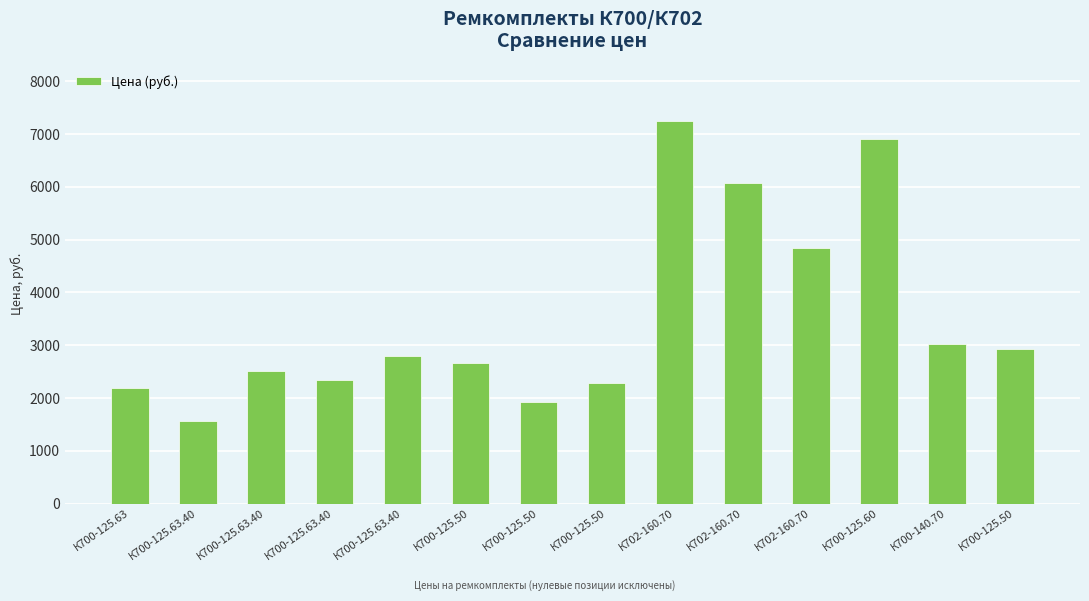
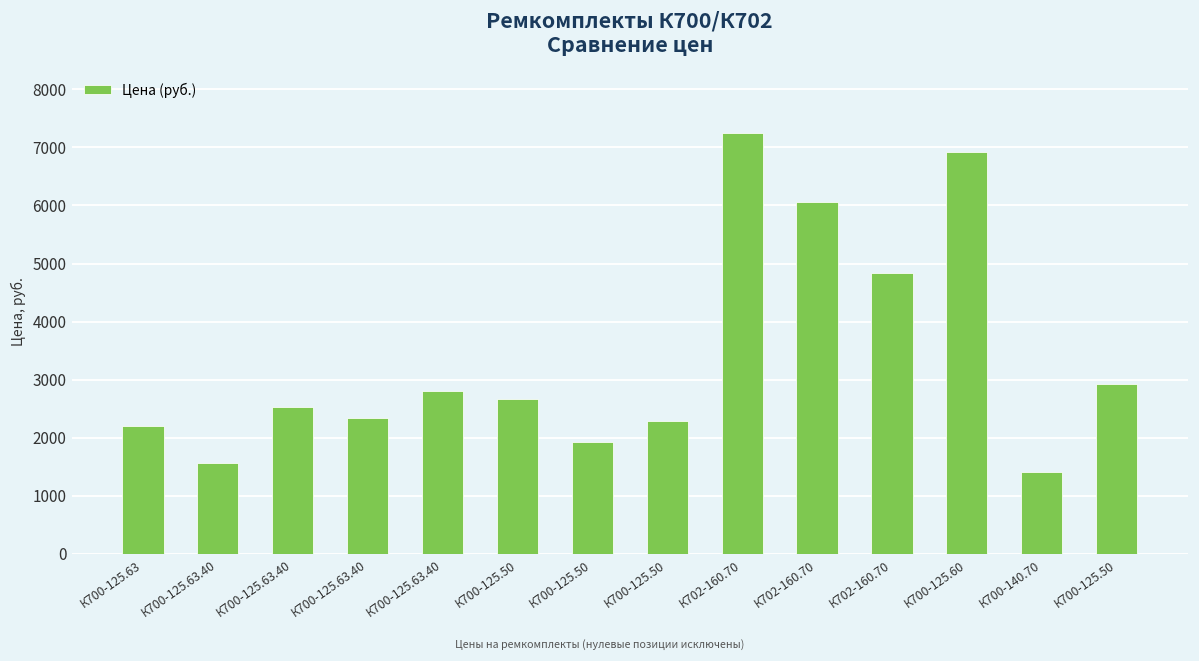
К700-140.70: 3000 -> 1400
